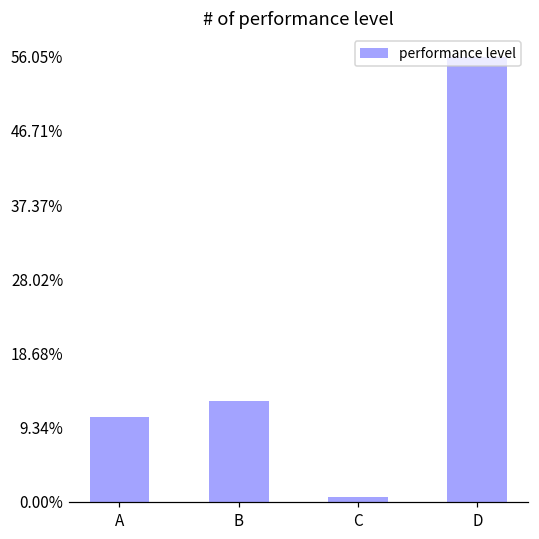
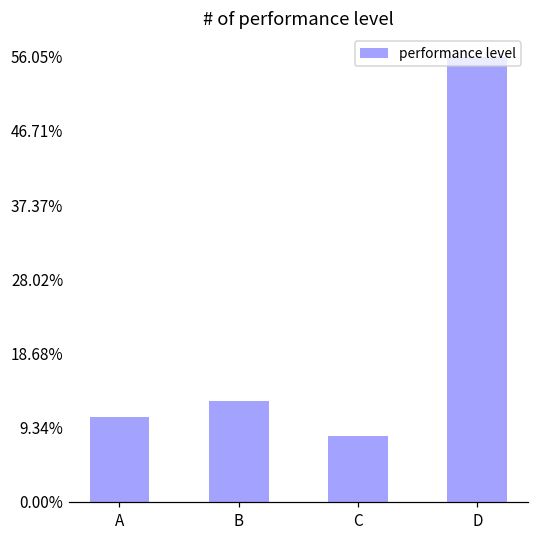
C: 1% -> 8%
